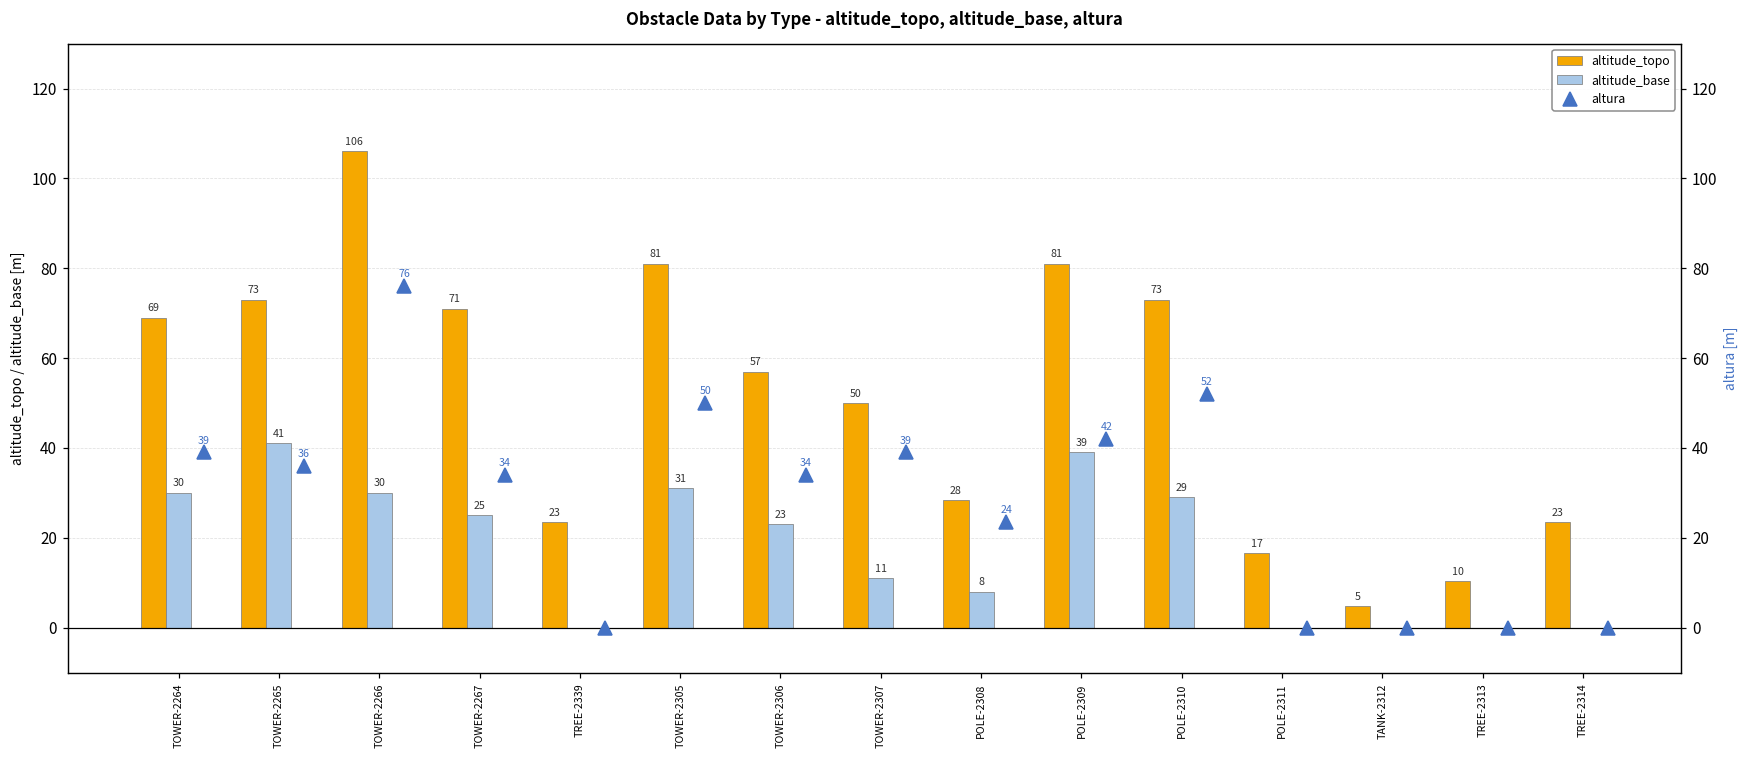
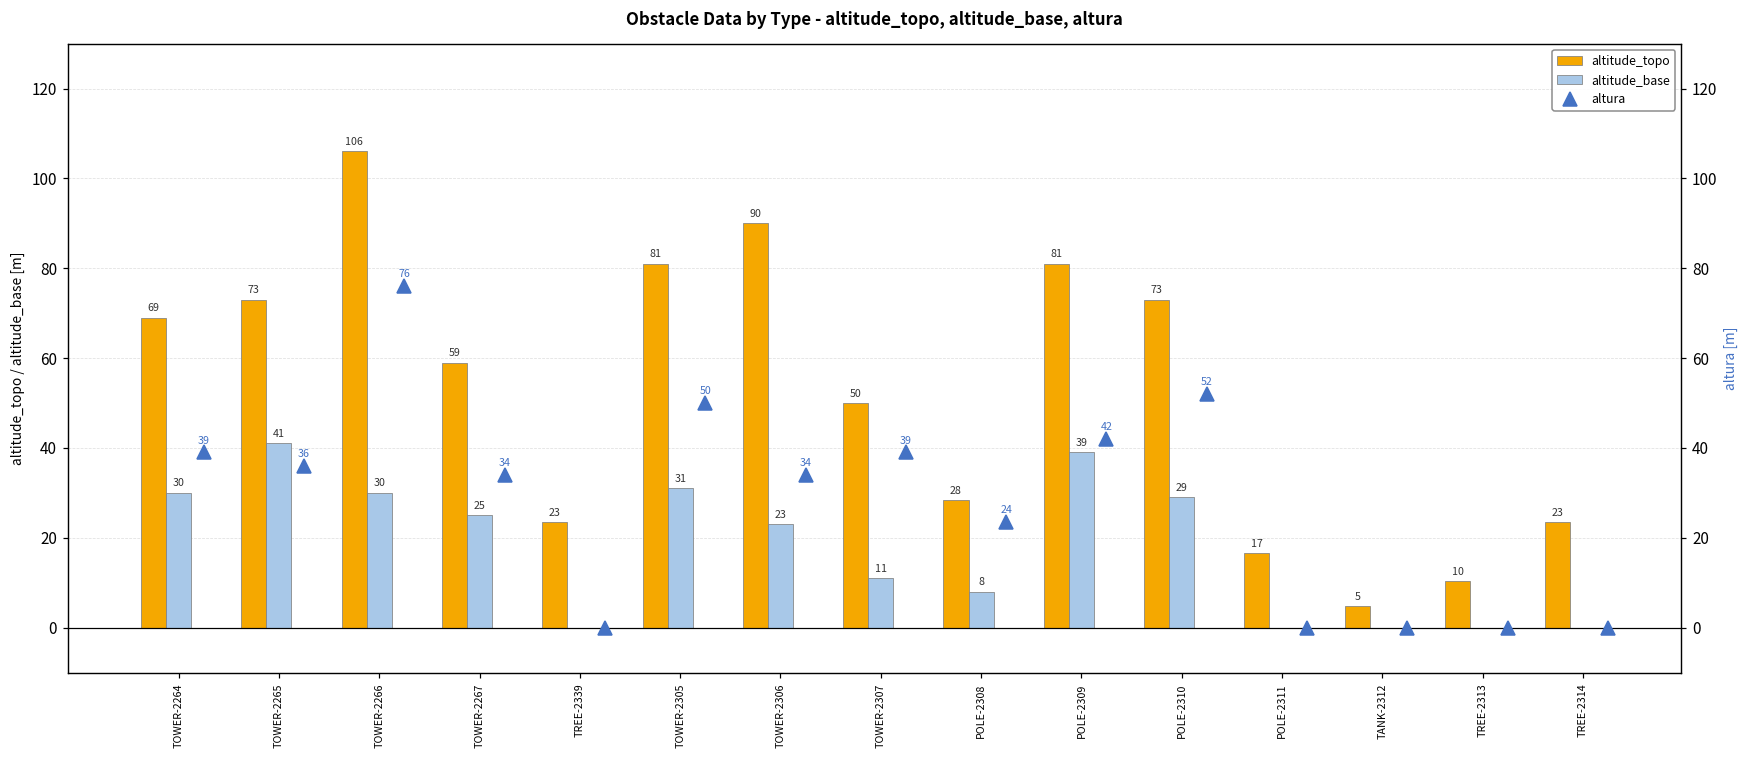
altitude_topo, TOWER-2267: 71 -> 59
altitude_topo, TOWER-2306: 57 -> 90
